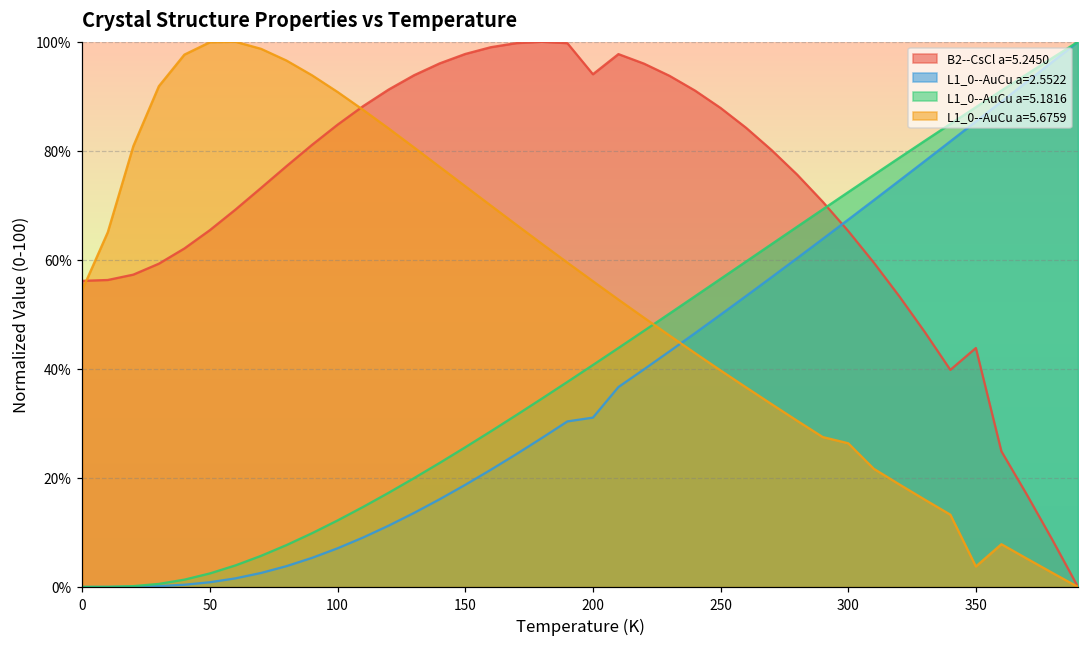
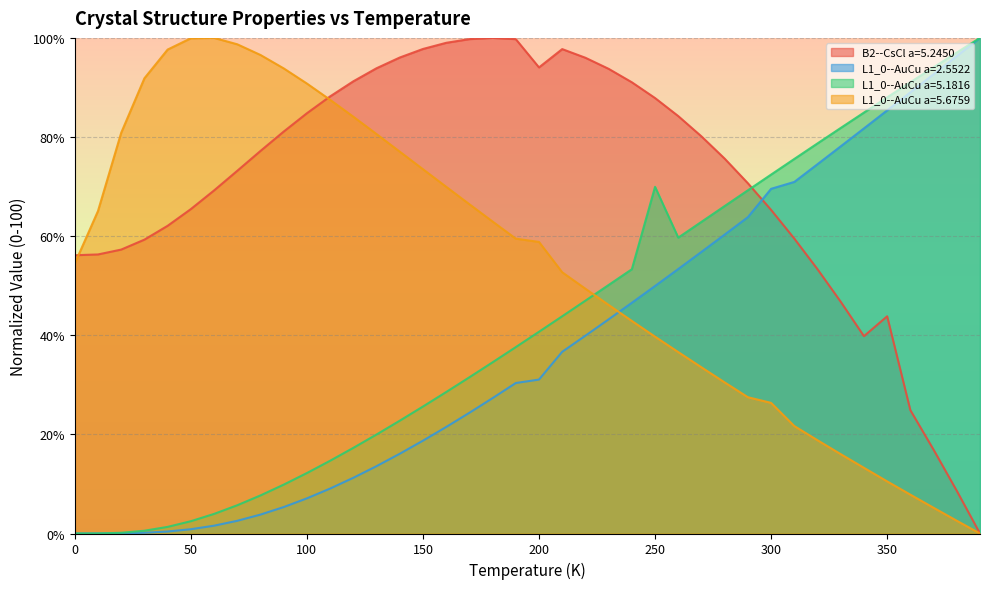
L1_0--AuCu a=5.6759, 200: 56% -> 59%
L1_0--AuCu a=5.1816, 250: 57% -> 70%
L1_0--AuCu a=2.5522, 300: 67% -> 70%
L1_0--AuCu a=5.6759, 350: 4% -> 11%
